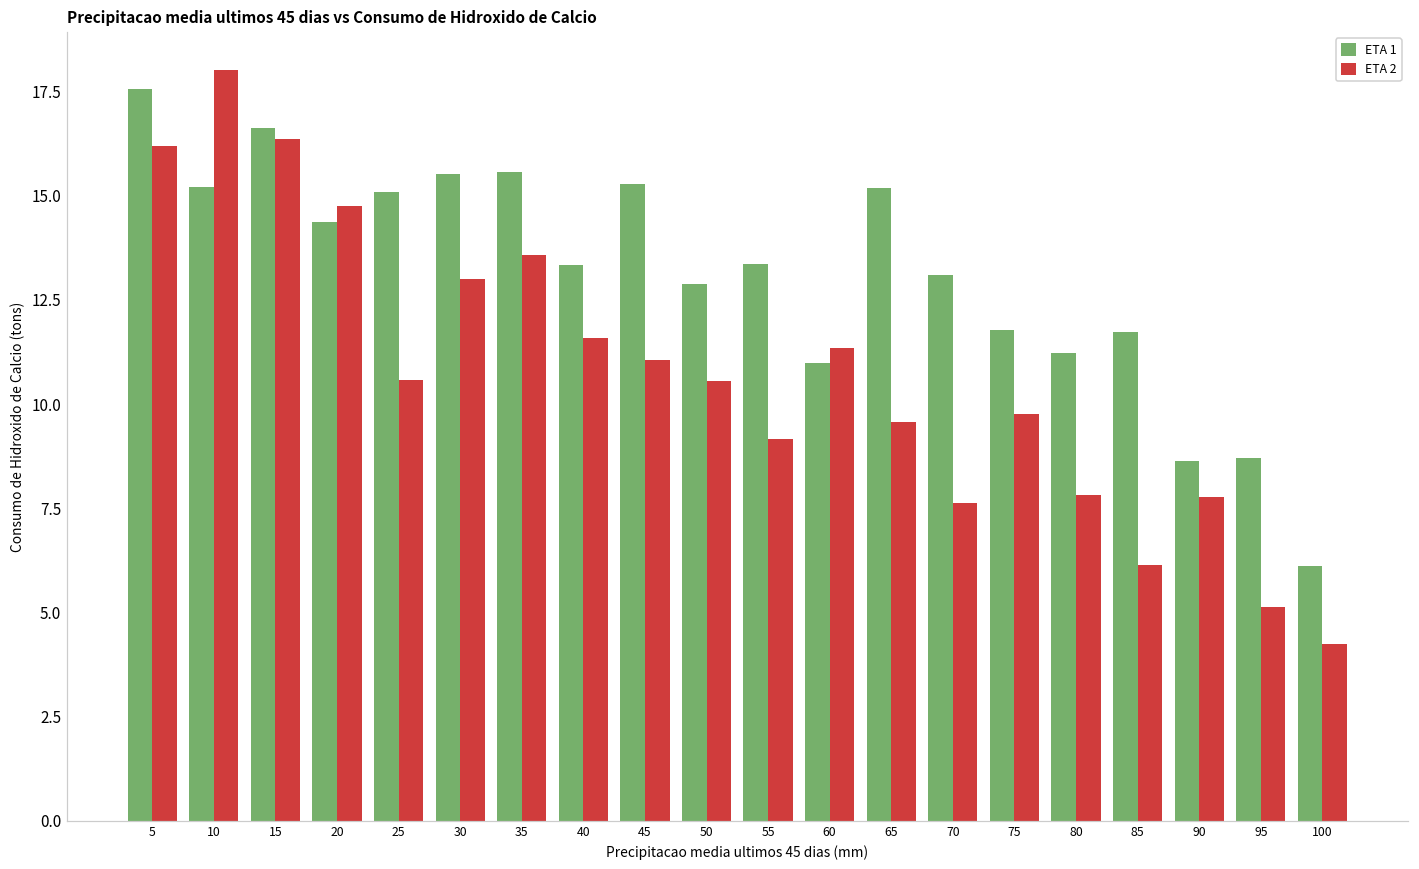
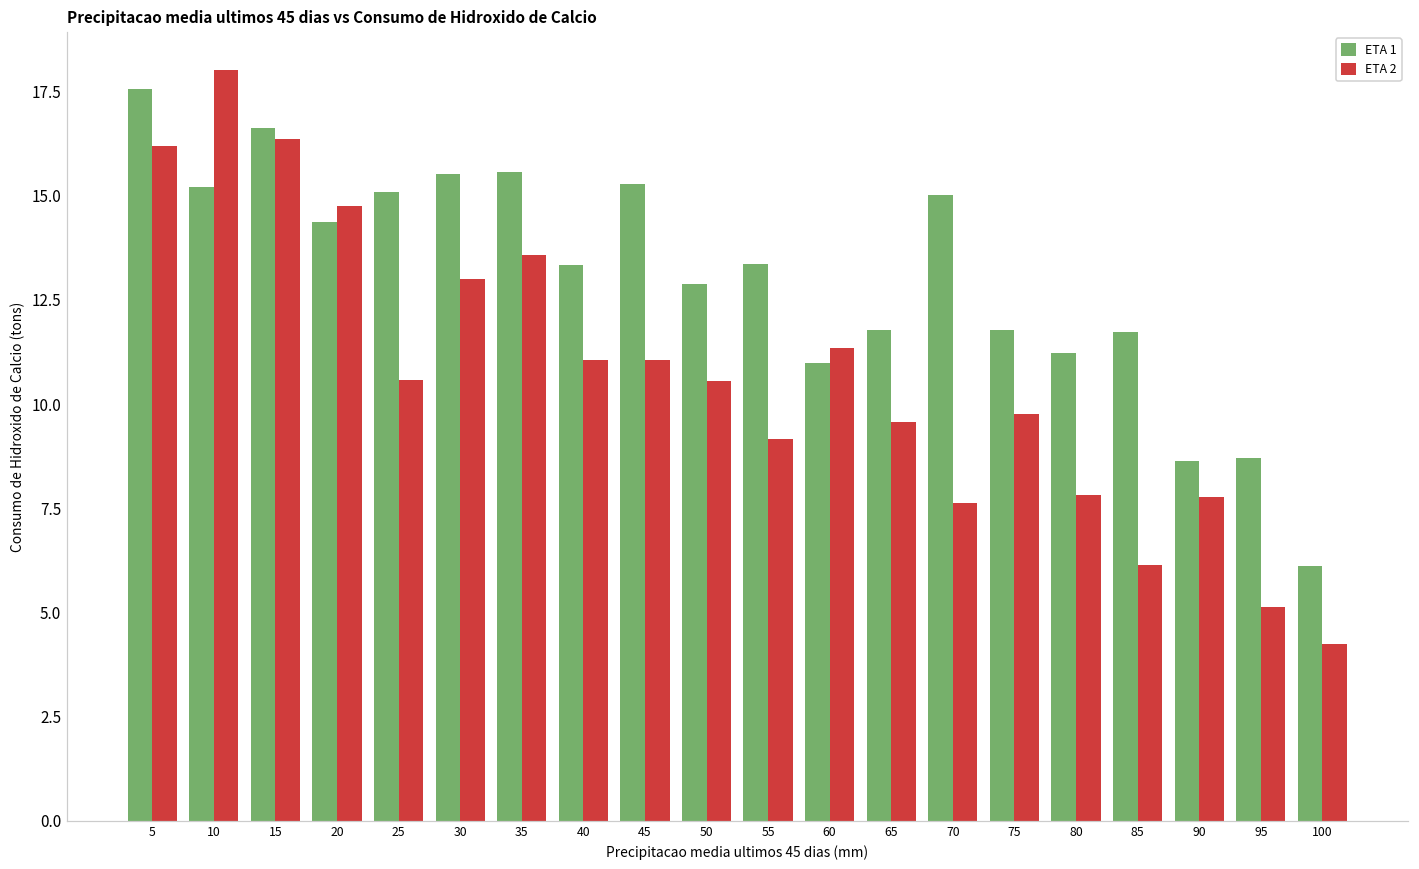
ETA 2, 40: 11.6 -> 11.1
ETA 1, 65: 15.2 -> 11.8
ETA 1, 70: 13.1 -> 15.0
